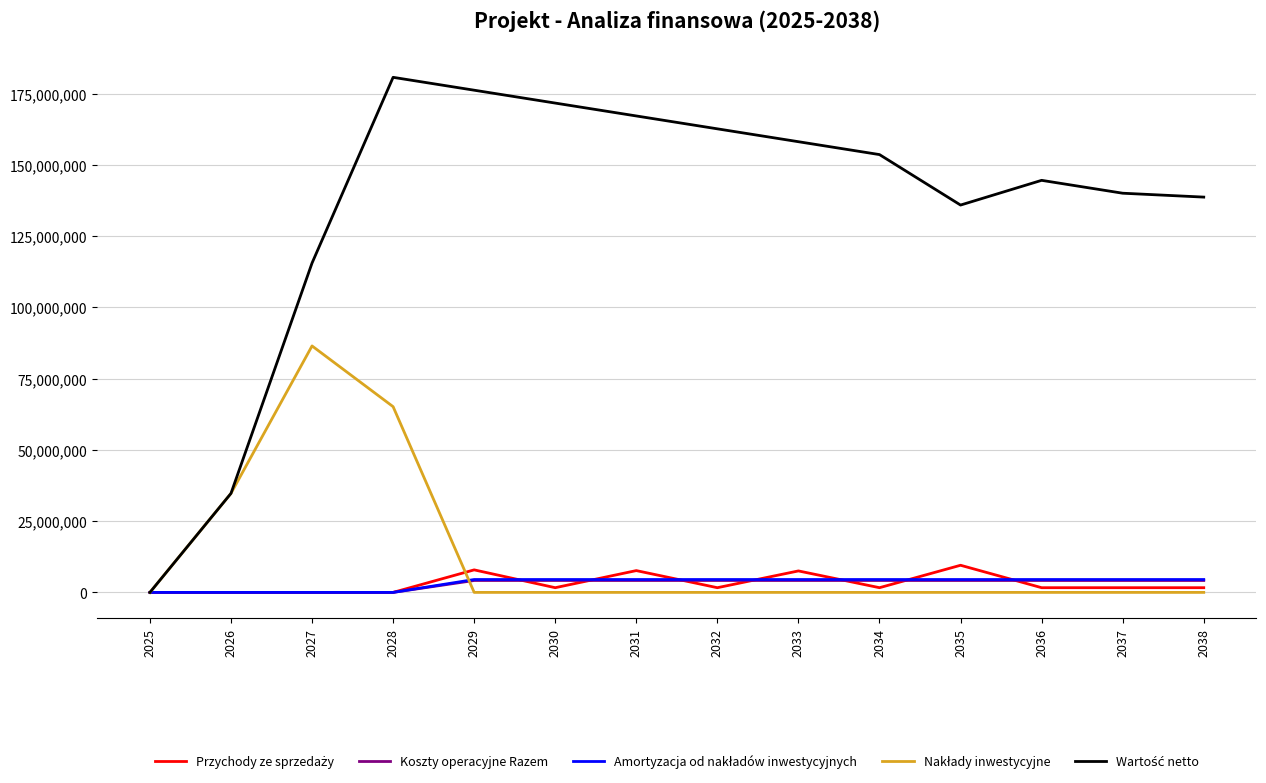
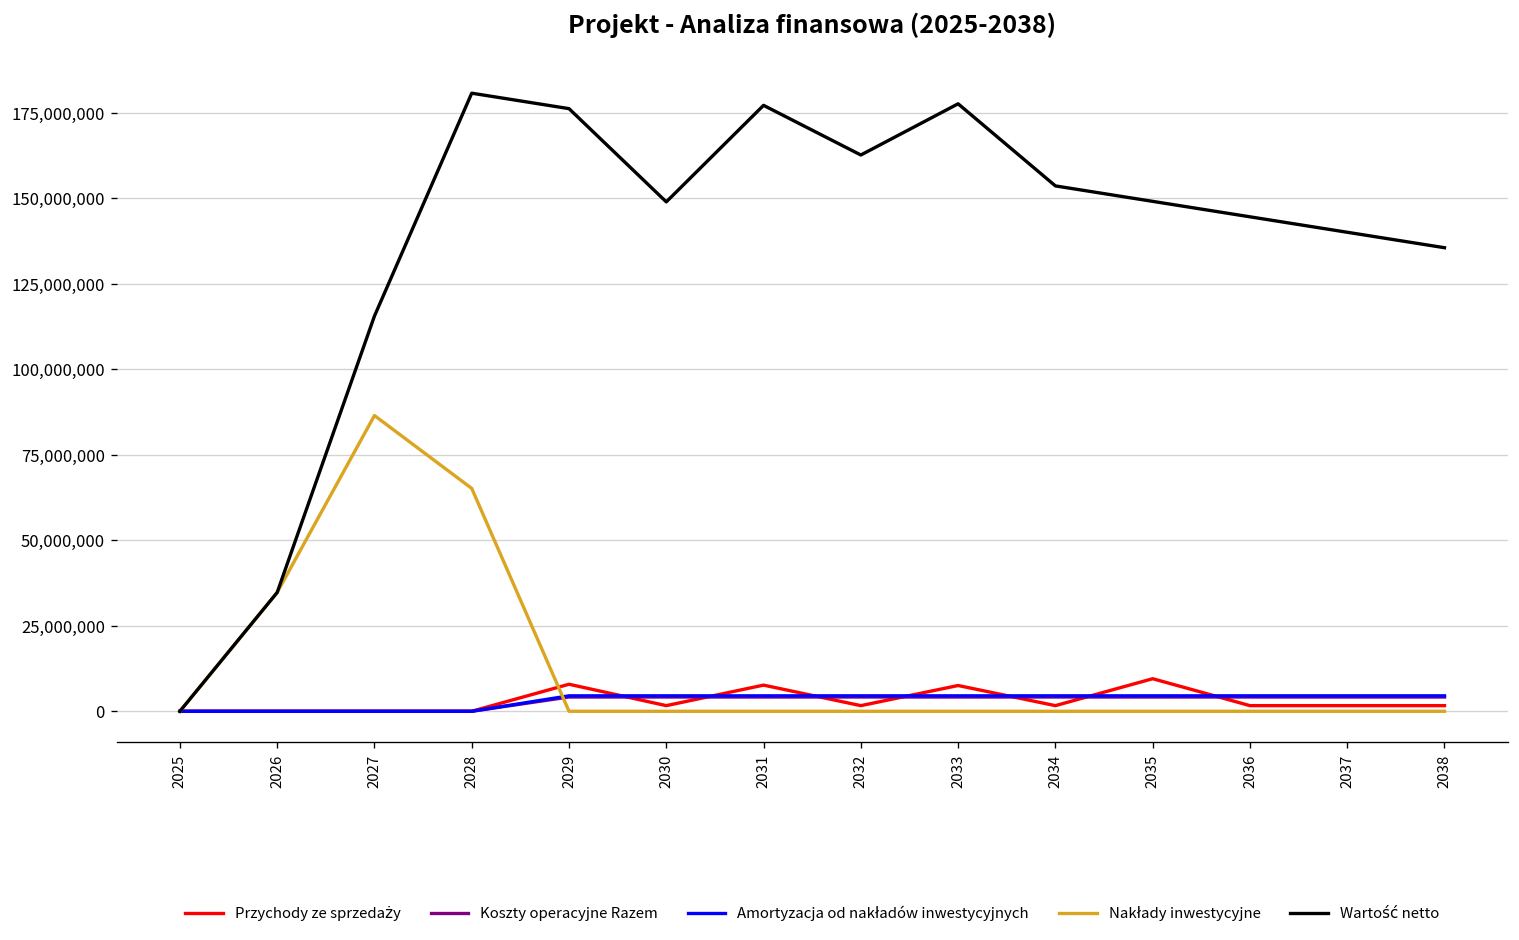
Wartość netto, 2030: 172,000,000 -> 149,000,000
Wartość netto, 2031: 167,000,000 -> 177,000,000
Wartość netto, 2033: 158,000,000 -> 178,000,000
Wartość netto, 2035: 136,000,000 -> 149,000,000
Wartość netto, 2038: 139,000,000 -> 136,000,000
